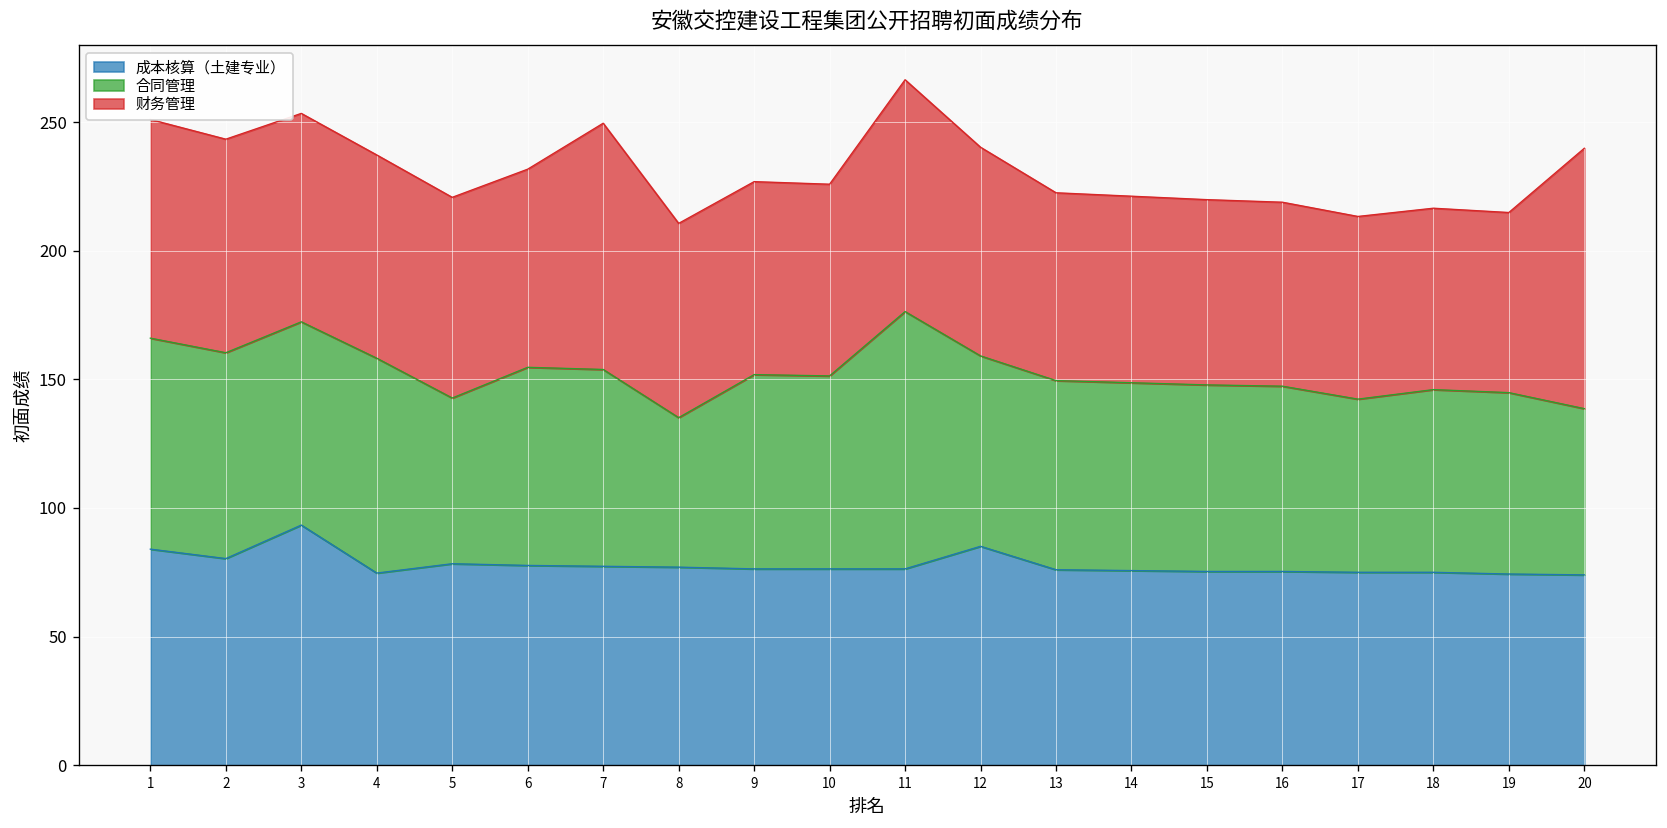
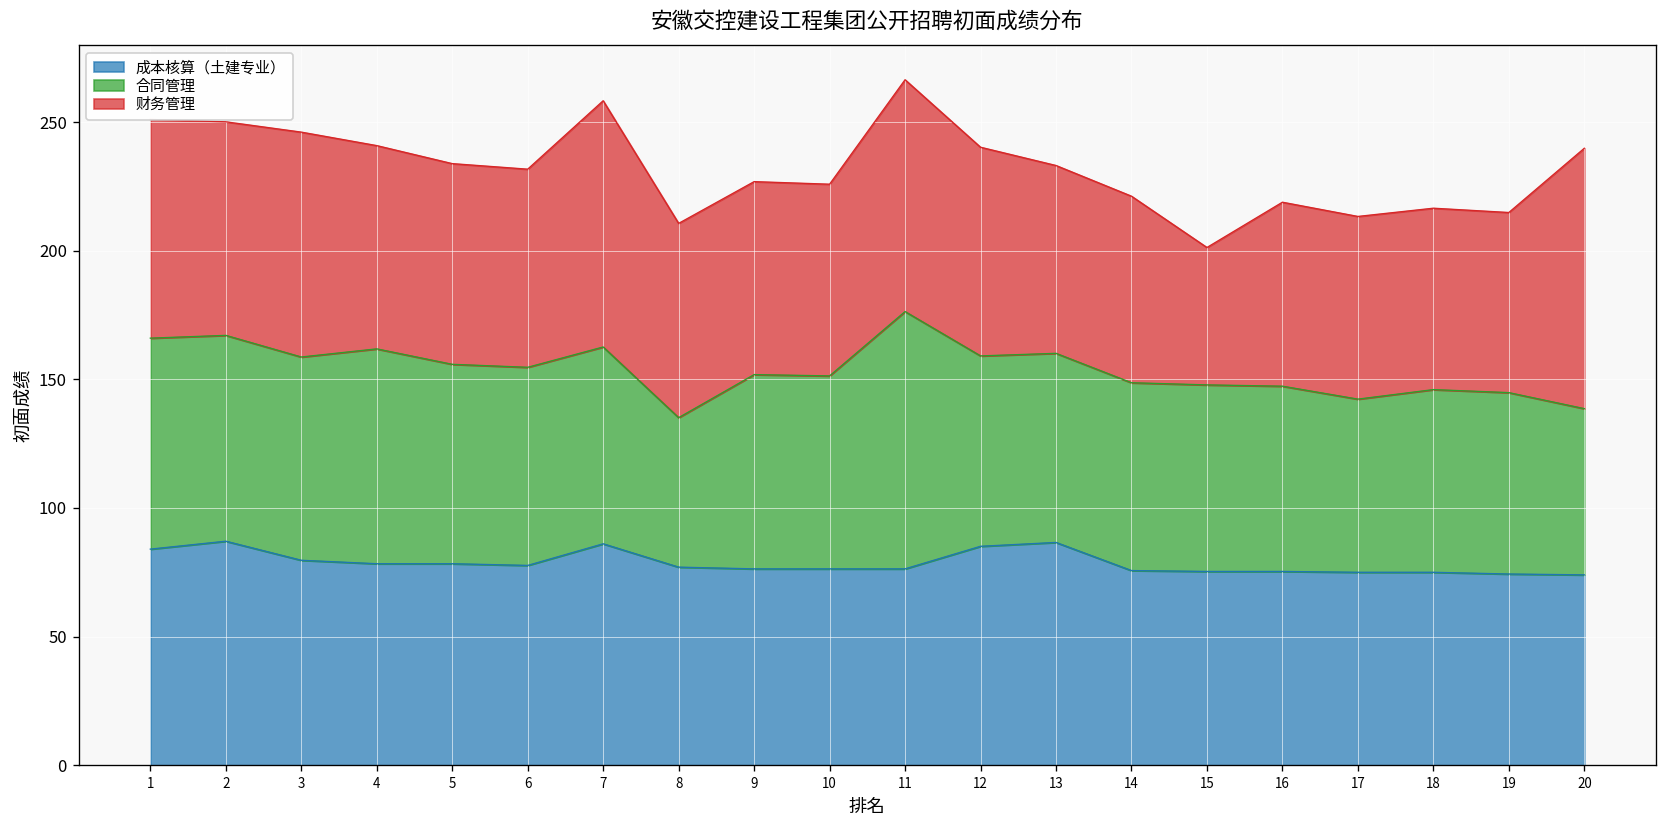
成本核算（土建专业）, 2: 80 -> 87
成本核算（土建专业）, 3: 93 -> 80
财务管理, 3: 81 -> 87
成本核算（土建专业）, 4: 75 -> 78
合同管理, 5: 64 -> 77
成本核算（土建专业）, 7: 77 -> 86
成本核算（土建专业）, 13: 76 -> 87
财务管理, 15: 72 -> 53
